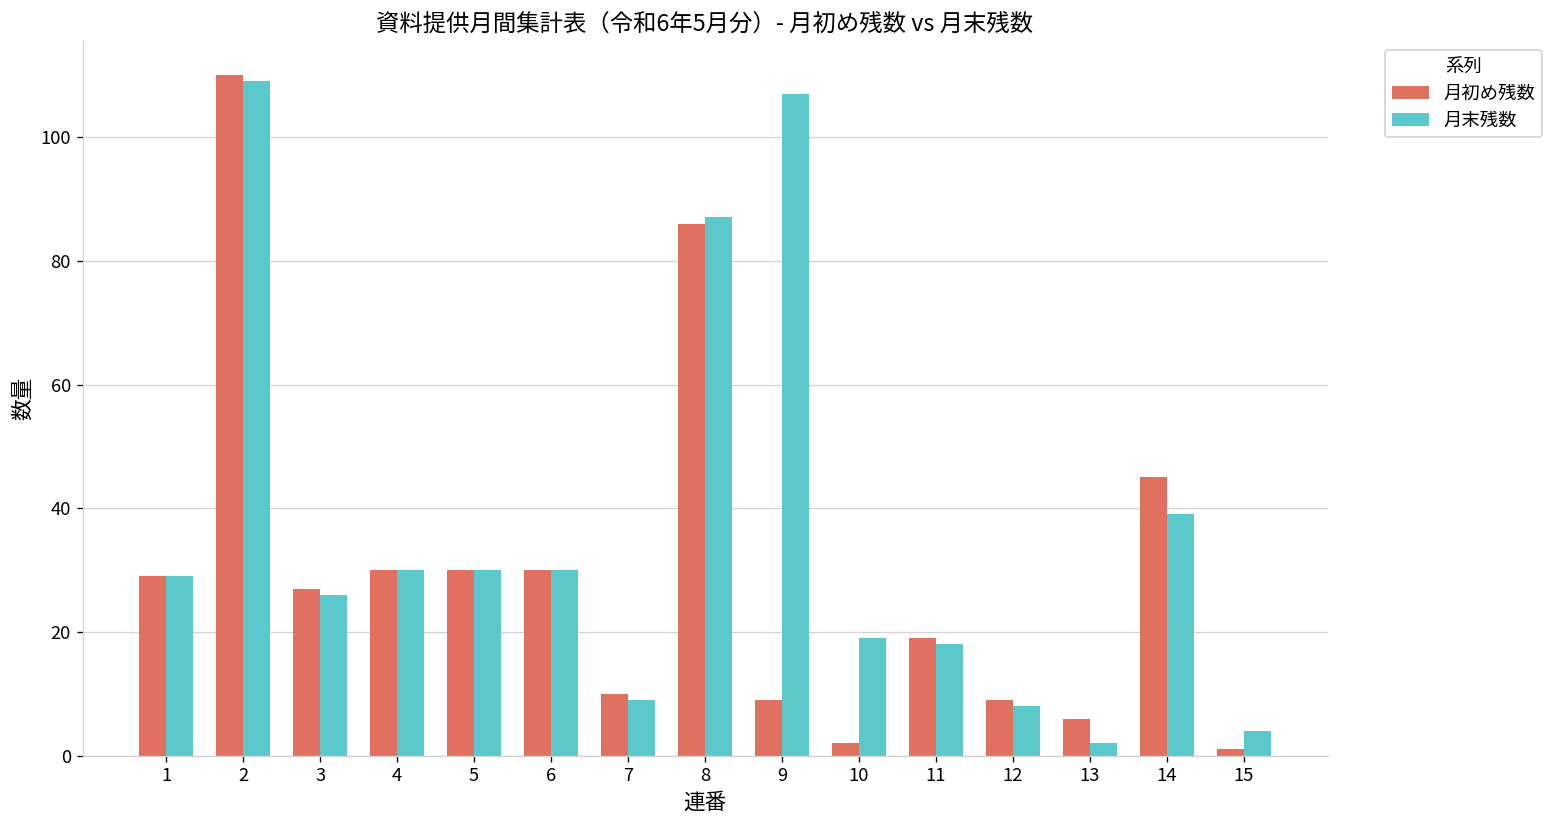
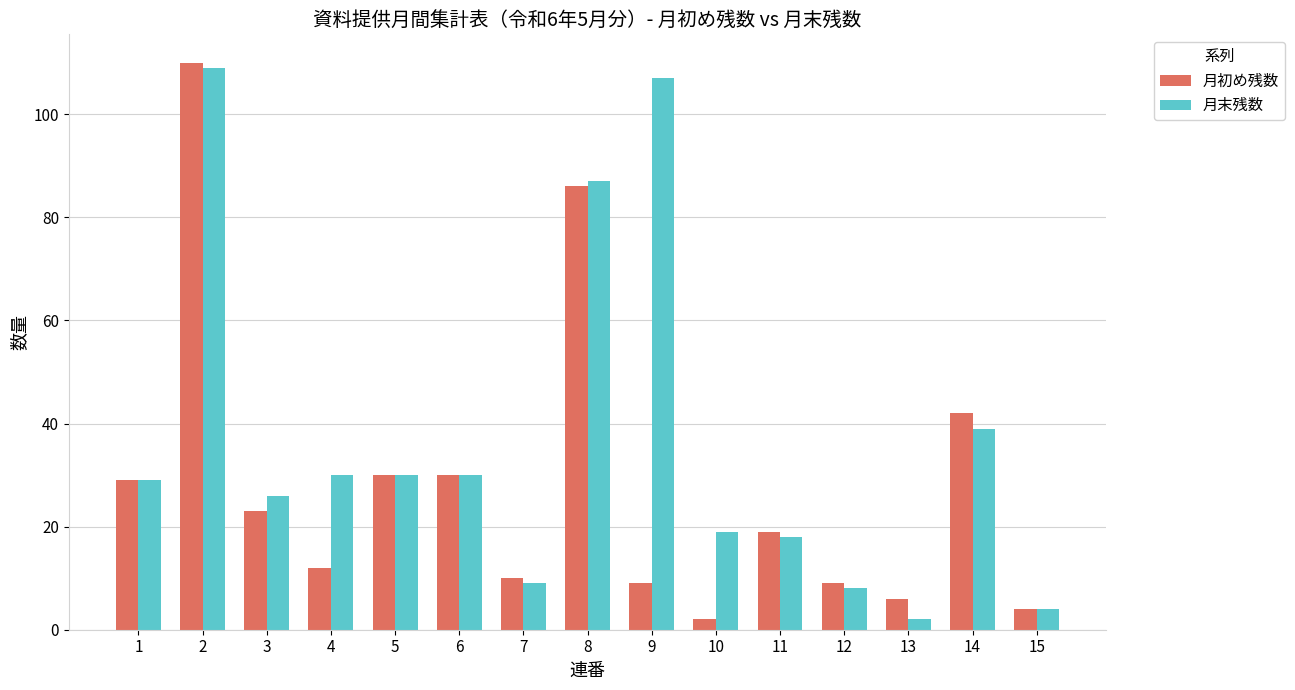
月初め残数, 3: 27 -> 23
月初め残数, 4: 30 -> 12
月初め残数, 14: 45 -> 42
月初め残数, 15: 1 -> 4
